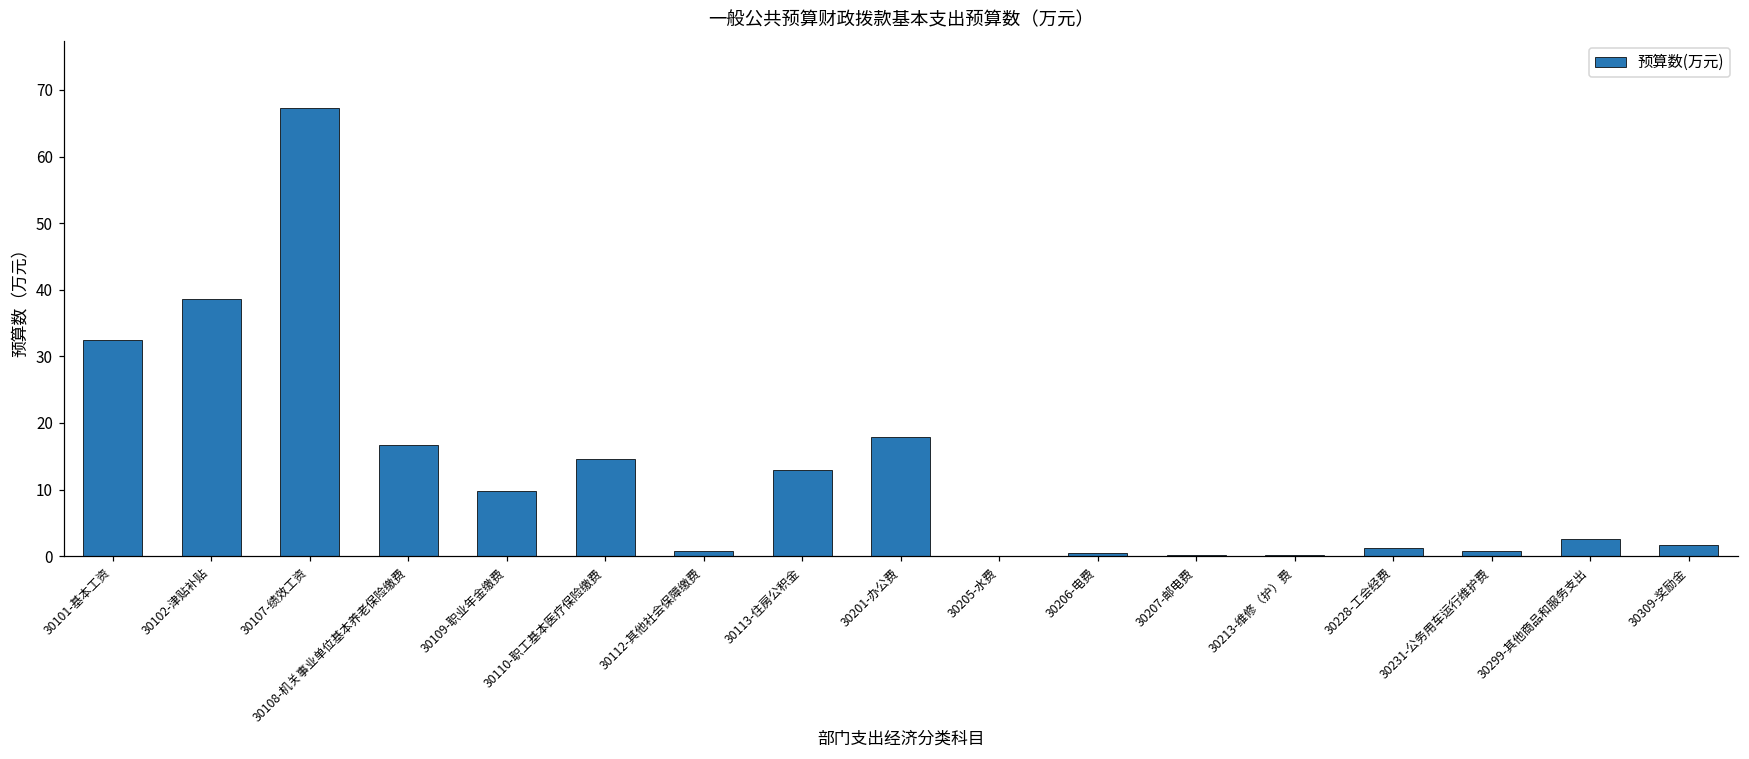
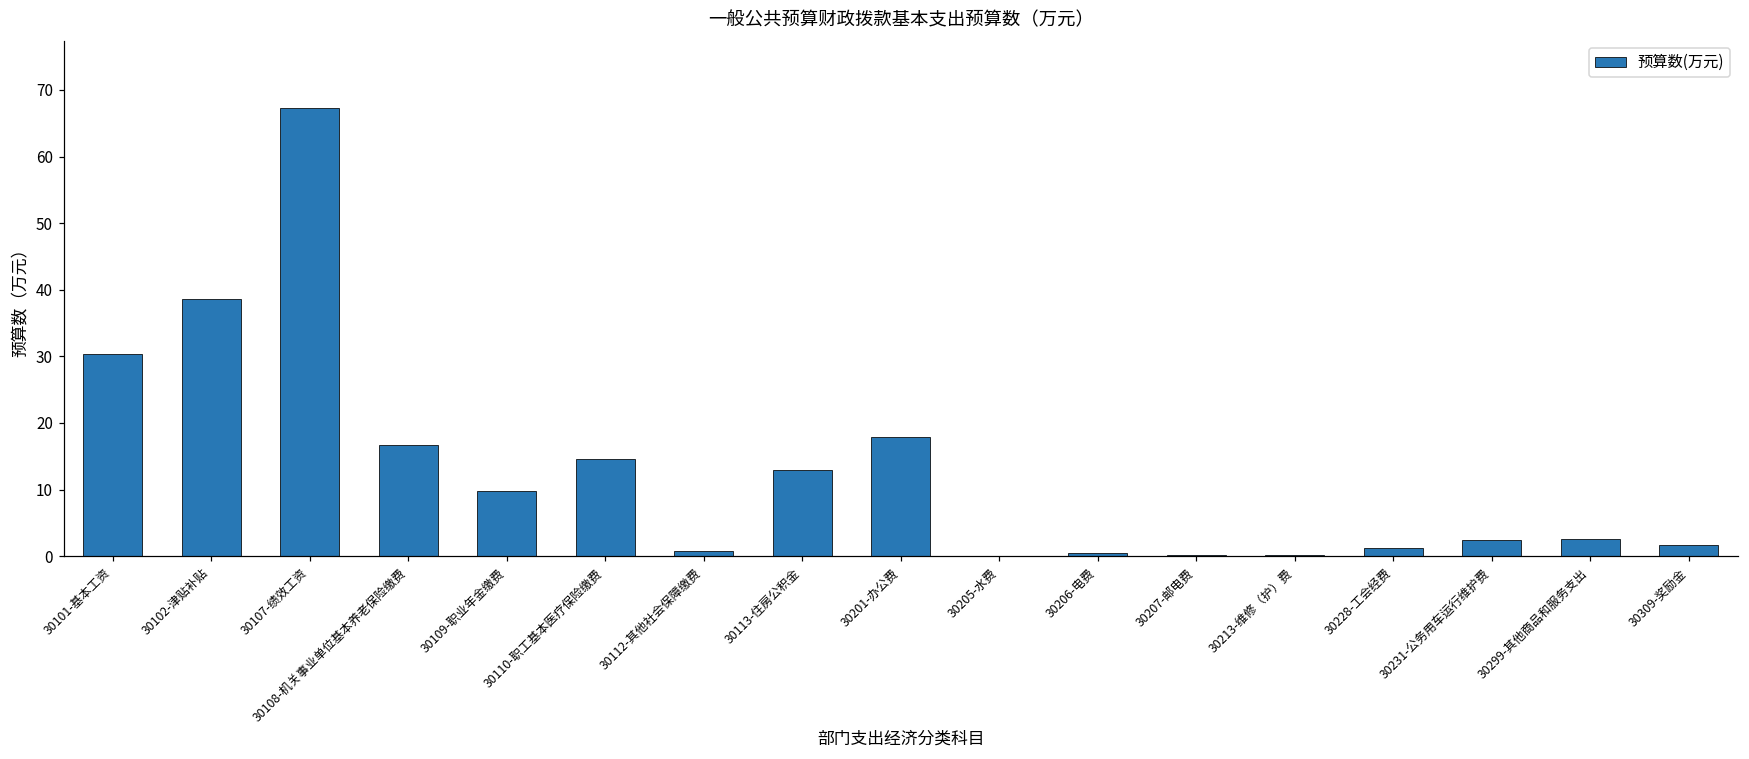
30101-基本工资: 32 -> 30
30231-公务用车运行维护费: 1 -> 2
